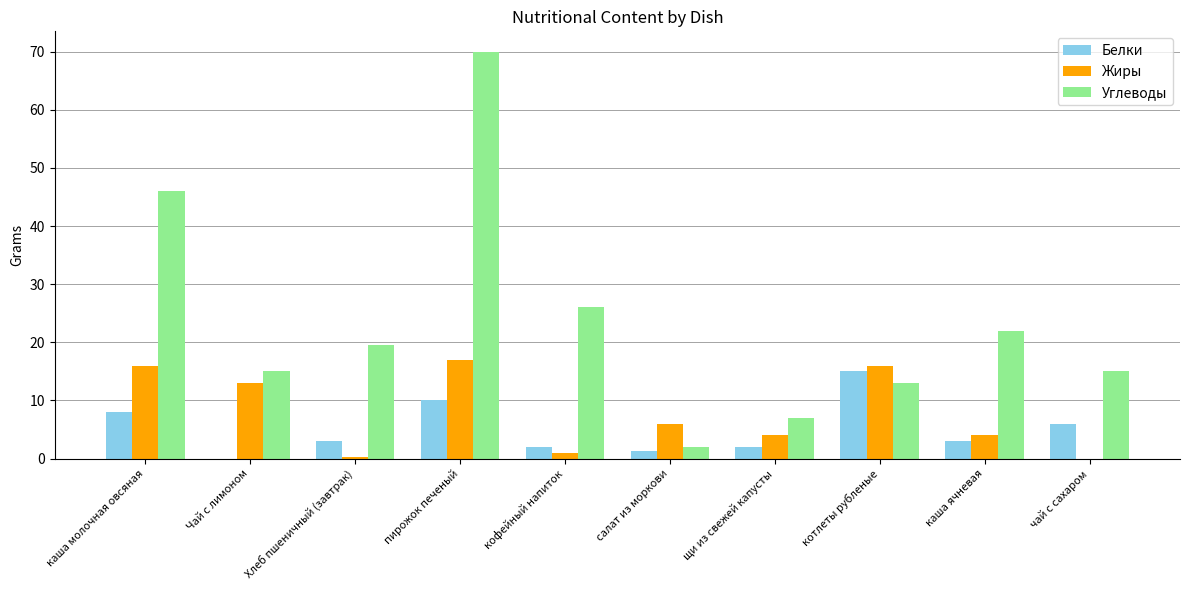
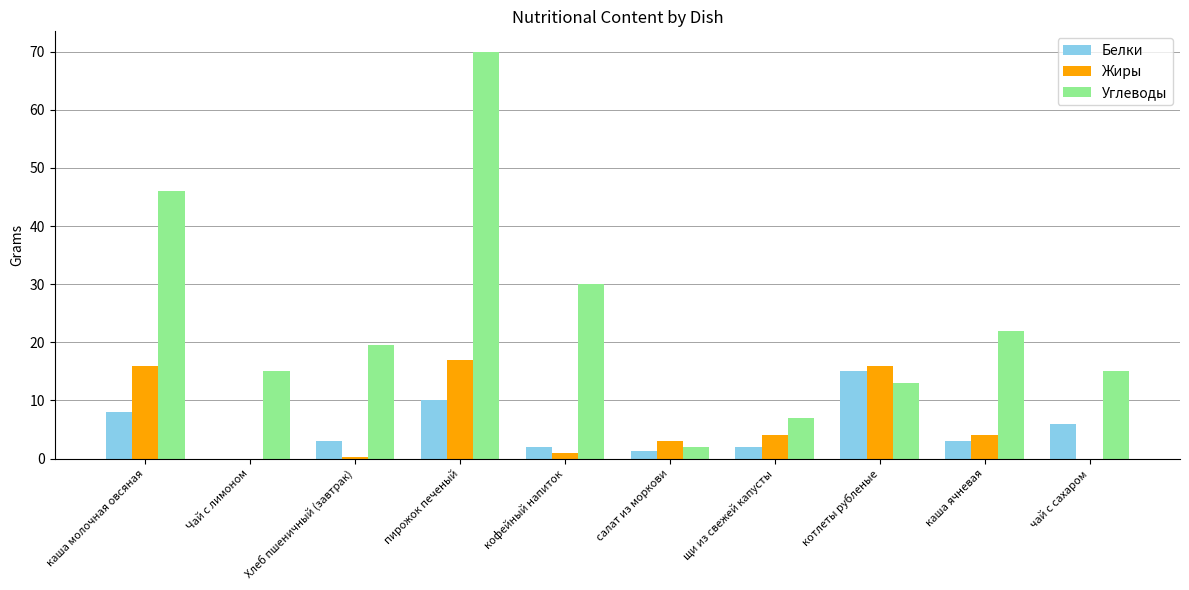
Жиры, Чай с лимоном: 13 -> 0
Углеводы, кофейный напиток: 26 -> 30
Жиры, салат из моркови: 6 -> 3
